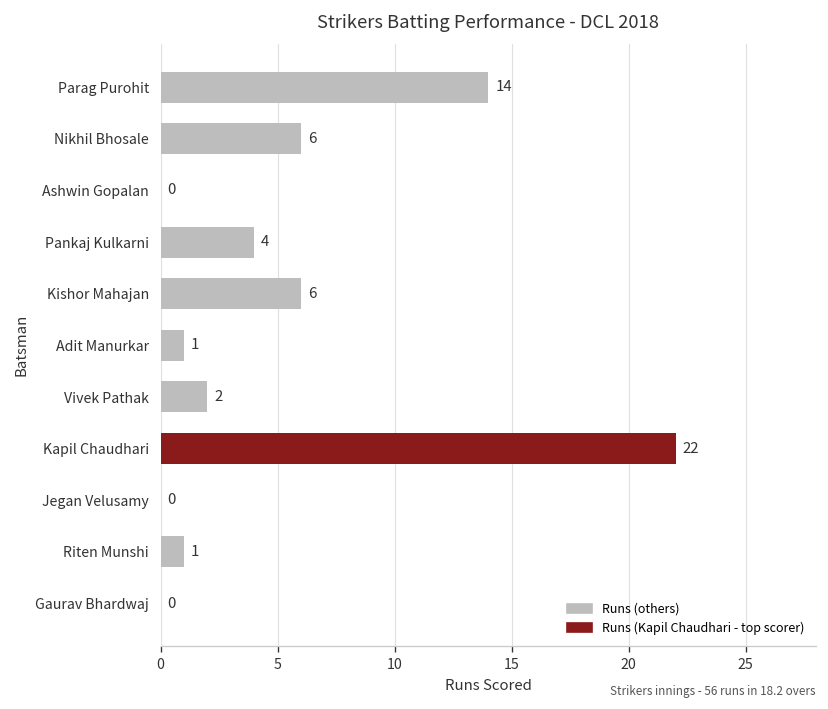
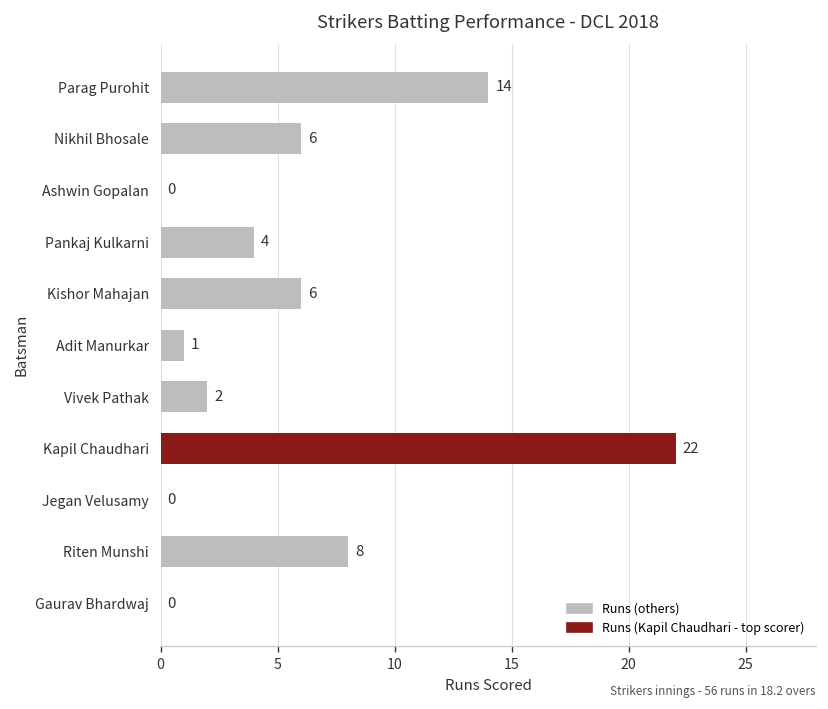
Riten Munshi: 1 -> 8
